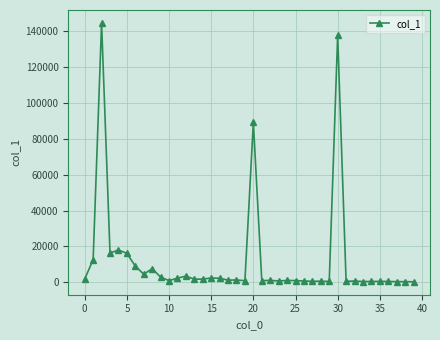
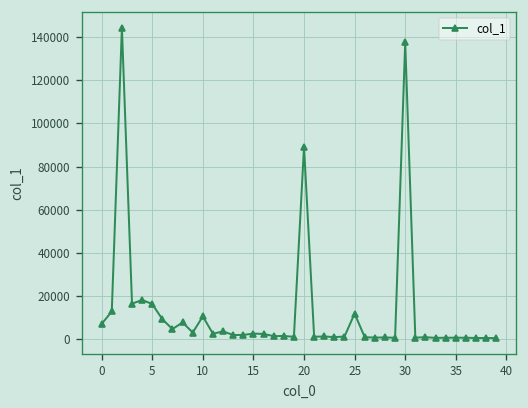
0: 2000 -> 7000
10: 1000 -> 10000
25: 1000 -> 12000
